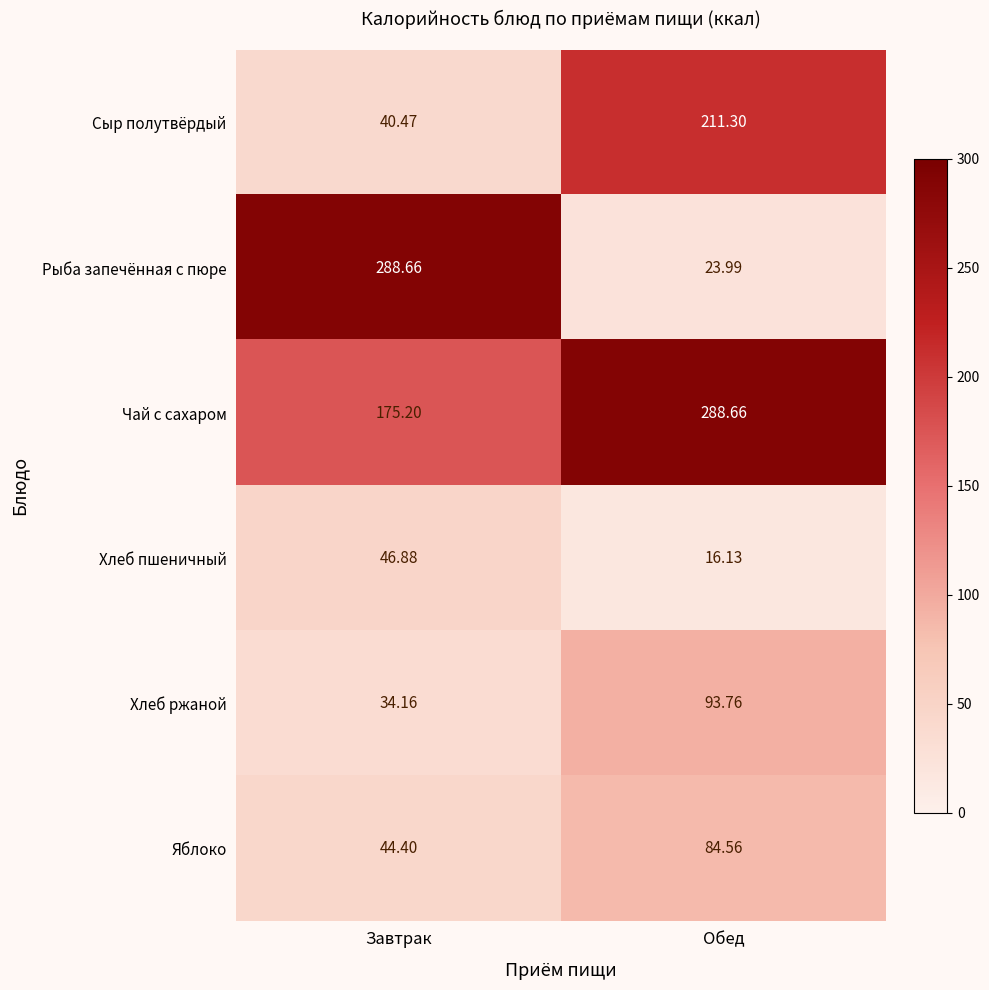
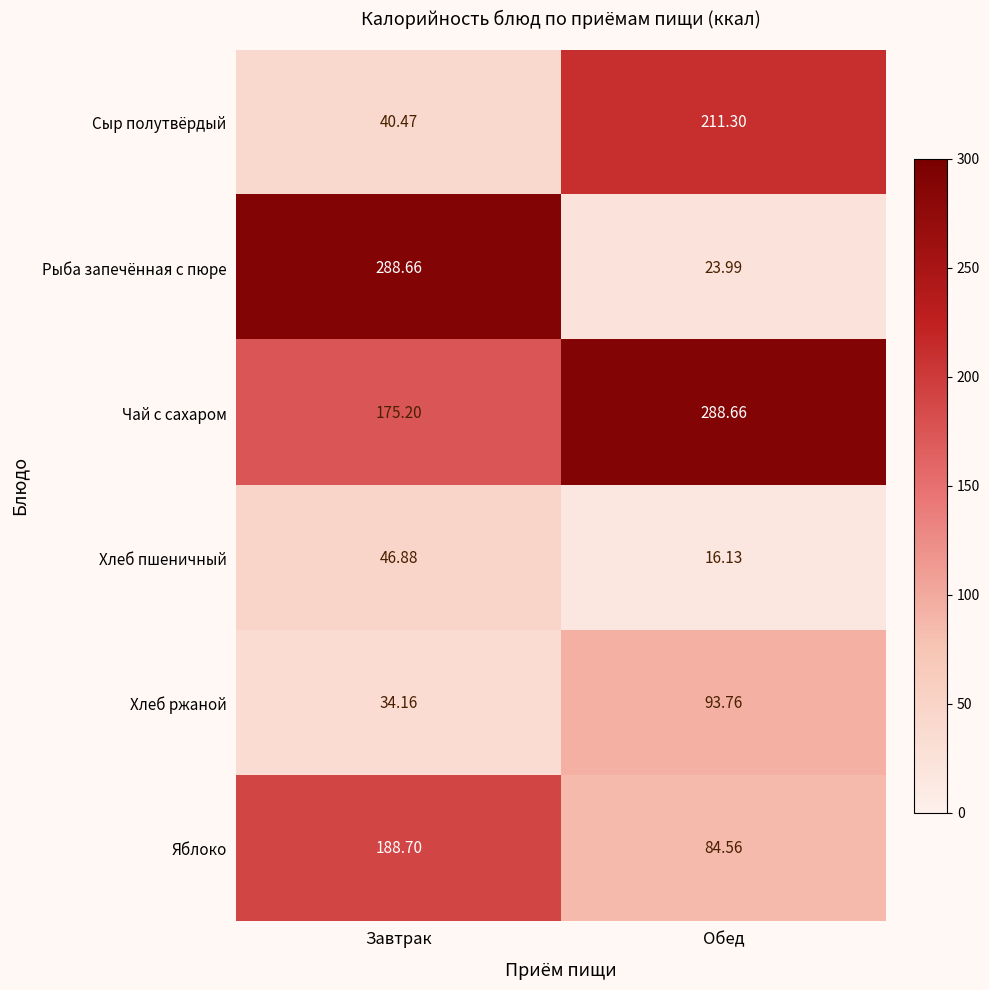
Яблоко, Завтрак: 44.40 -> 188.70
